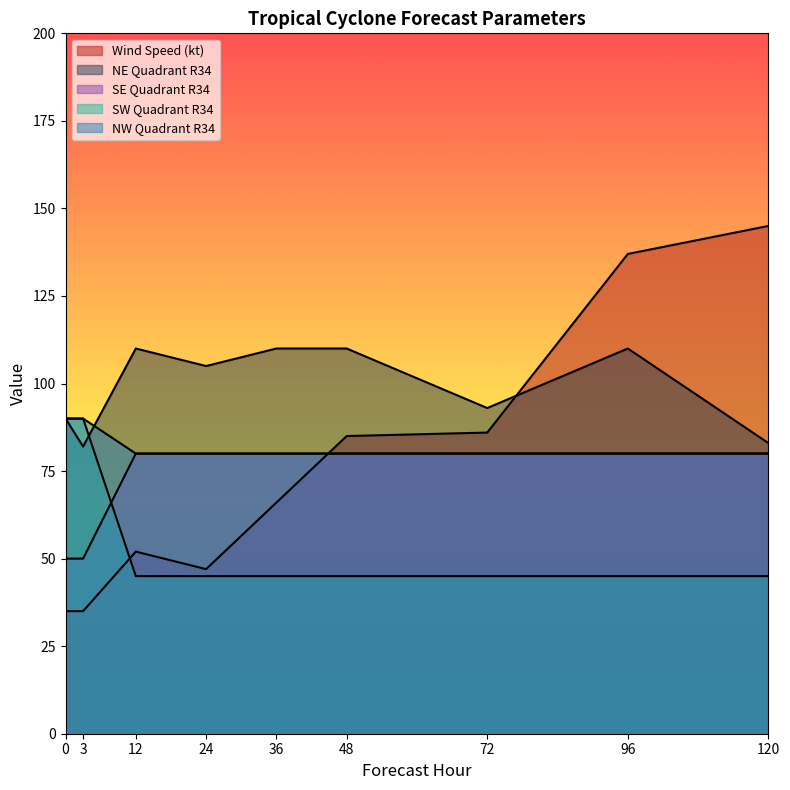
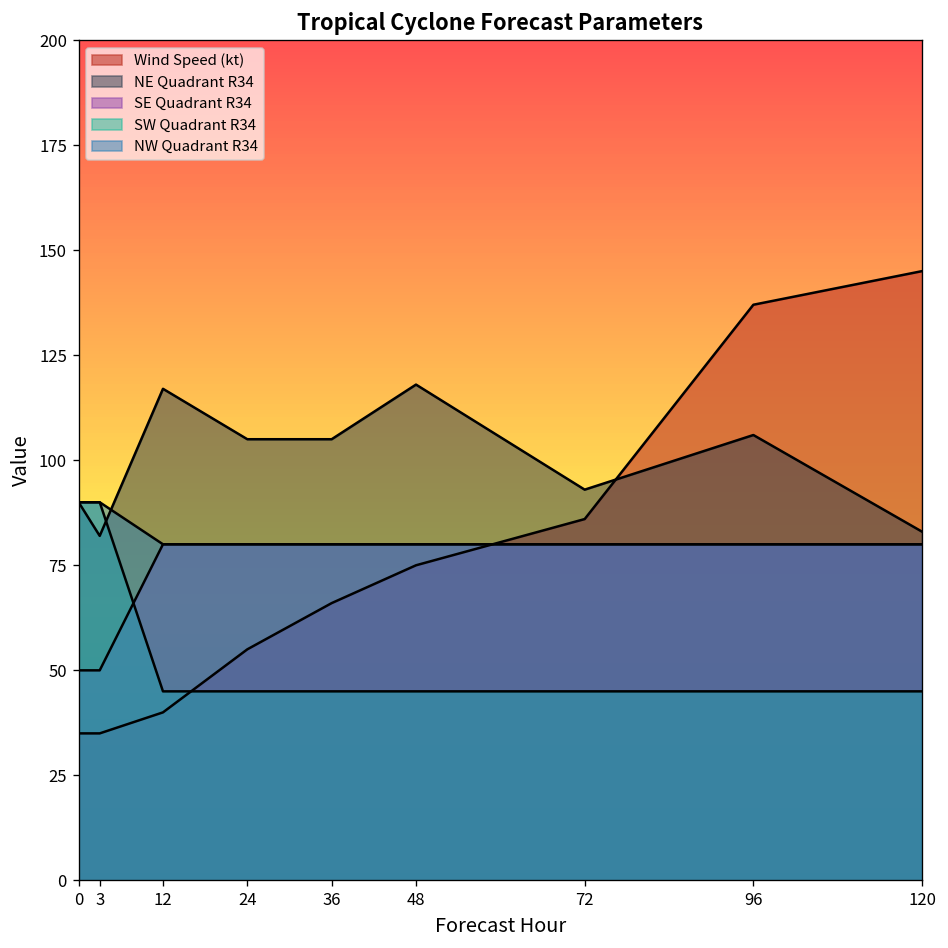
Wind Speed (kt), 12: 52 -> 40
NE Quadrant R34, 12: 110 -> 117
Wind Speed (kt), 24: 47 -> 55
NE Quadrant R34, 36: 110 -> 105
Wind Speed (kt), 48: 85 -> 75
NE Quadrant R34, 48: 110 -> 118
NE Quadrant R34, 96: 110 -> 106
